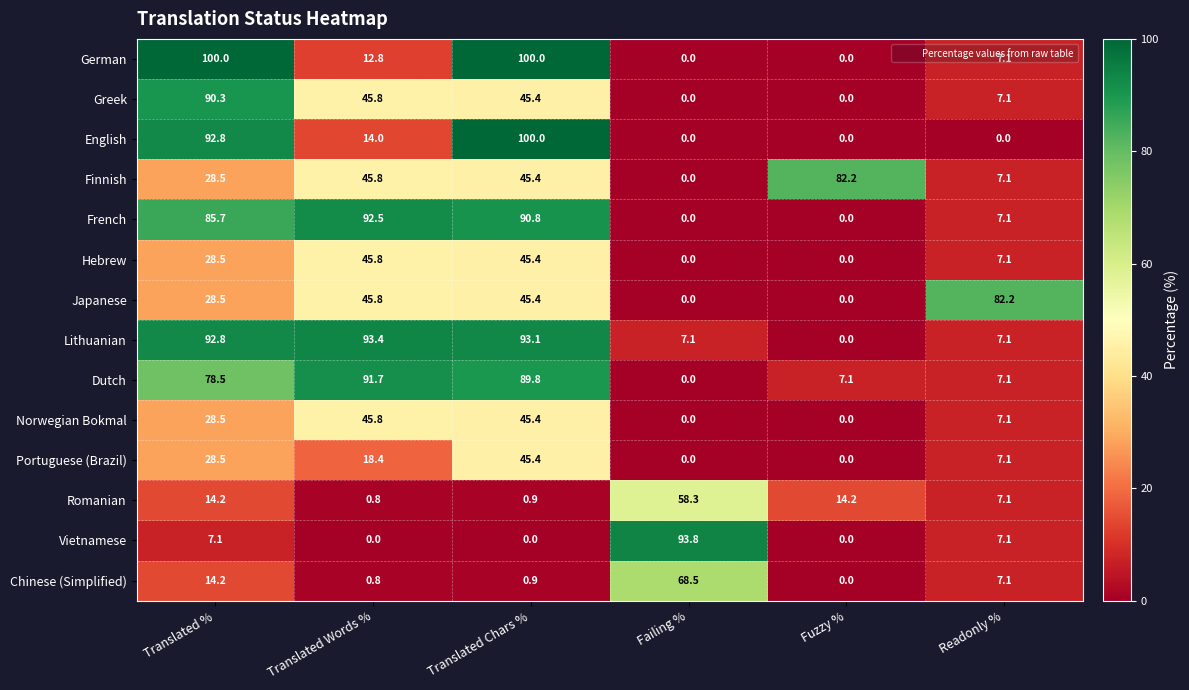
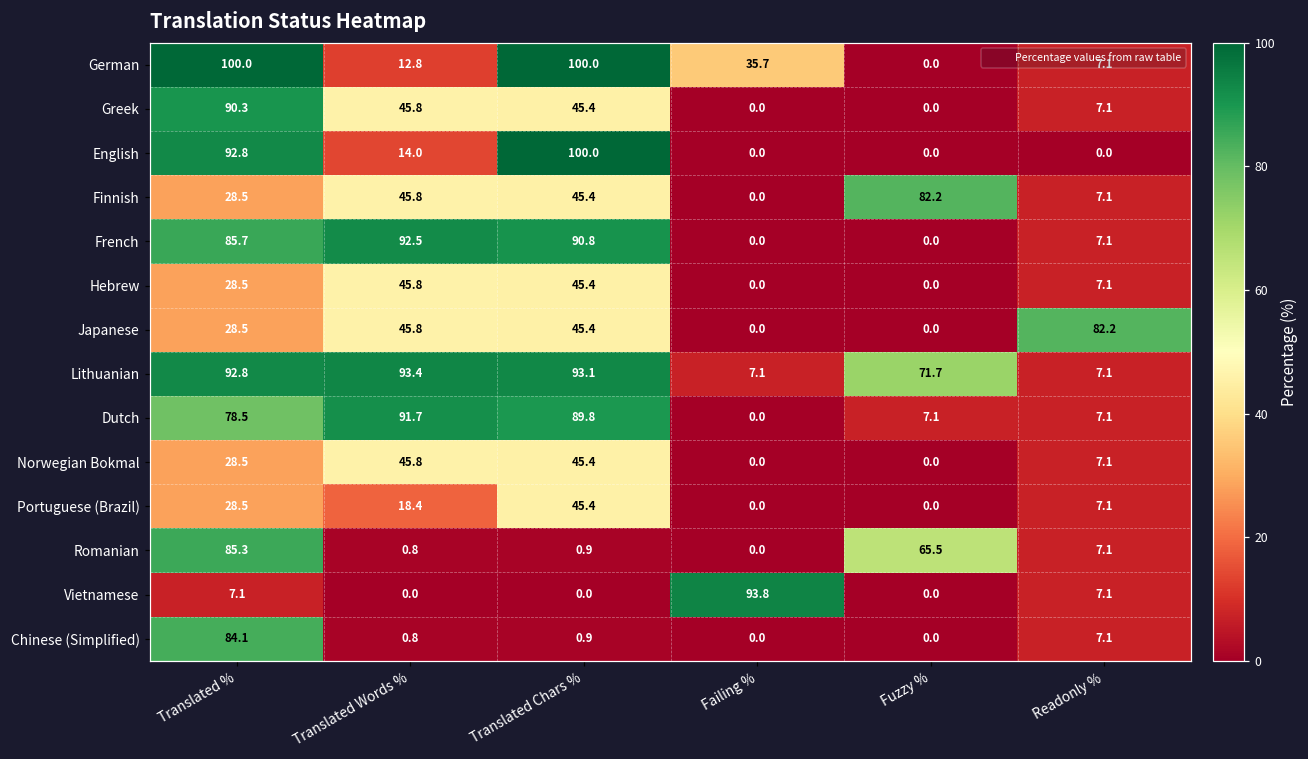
German, Failing %: 0.0 -> 35.7
Lithuanian, Fuzzy %: 0.0 -> 71.7
Romanian, Translated %: 14.2 -> 85.3
Romanian, Failing %: 58.3 -> 0.0
Romanian, Fuzzy %: 14.2 -> 65.5
Chinese (Simplified), Translated %: 14.2 -> 84.1
Chinese (Simplified), Failing %: 68.5 -> 0.0
